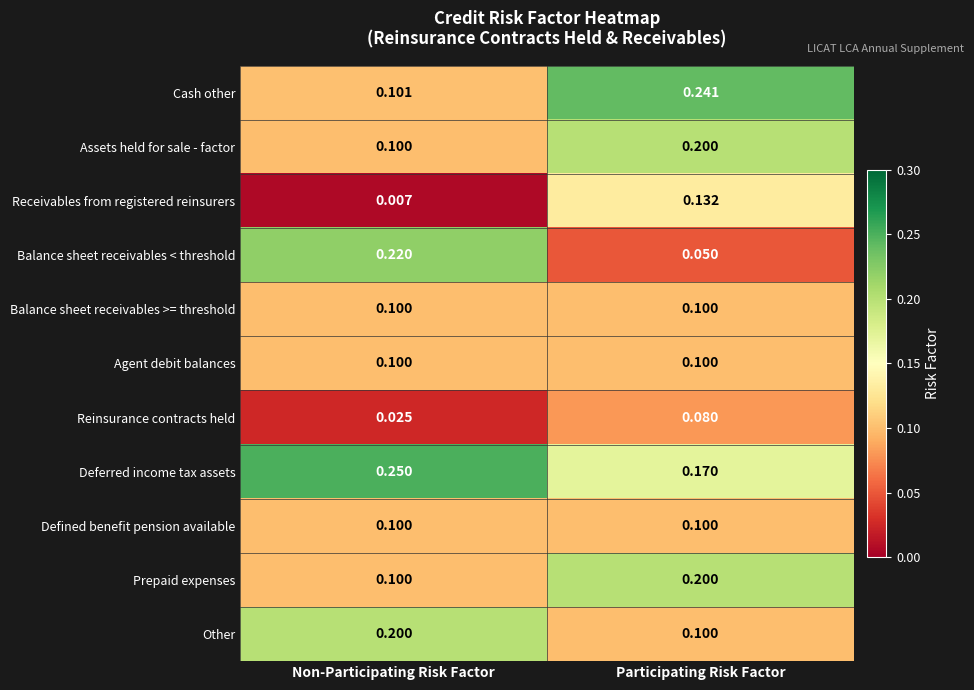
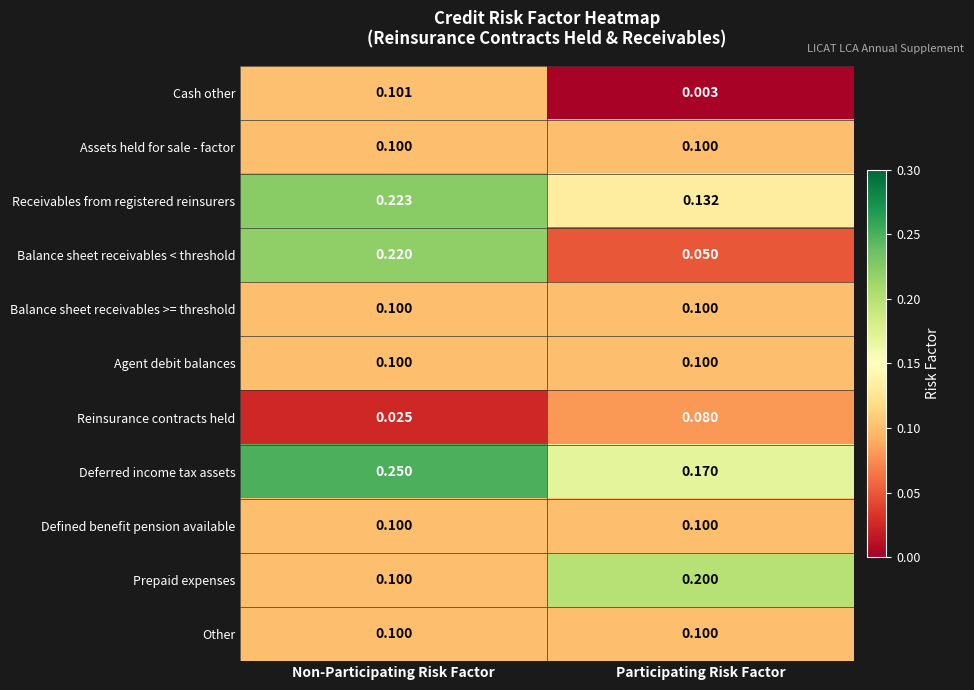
Cash other, Participating Risk Factor: 0.241 -> 0.003
Assets held for sale - factor, Participating Risk Factor: 0.200 -> 0.100
Receivables from registered reinsurers, Non-Participating Risk Factor: 0.007 -> 0.223
Other, Non-Participating Risk Factor: 0.200 -> 0.100
